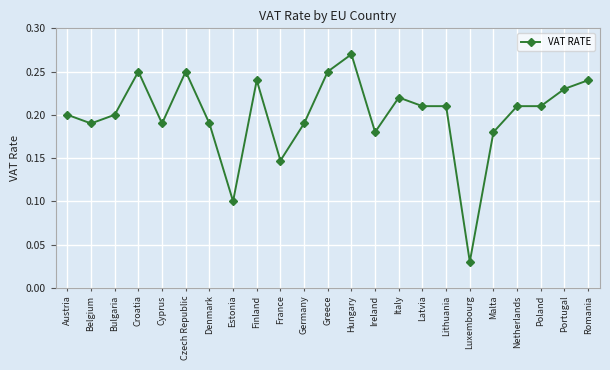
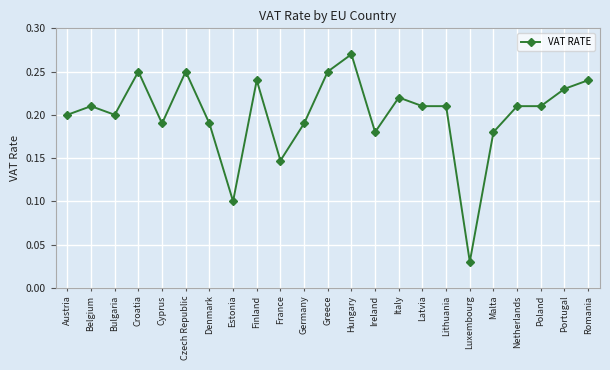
Belgium: 0.19 -> 0.21
